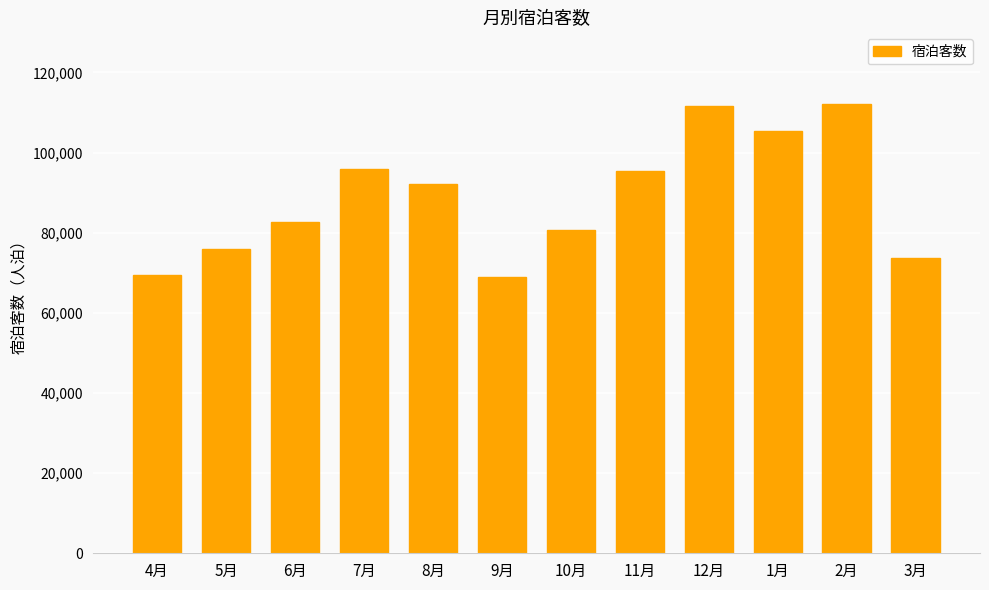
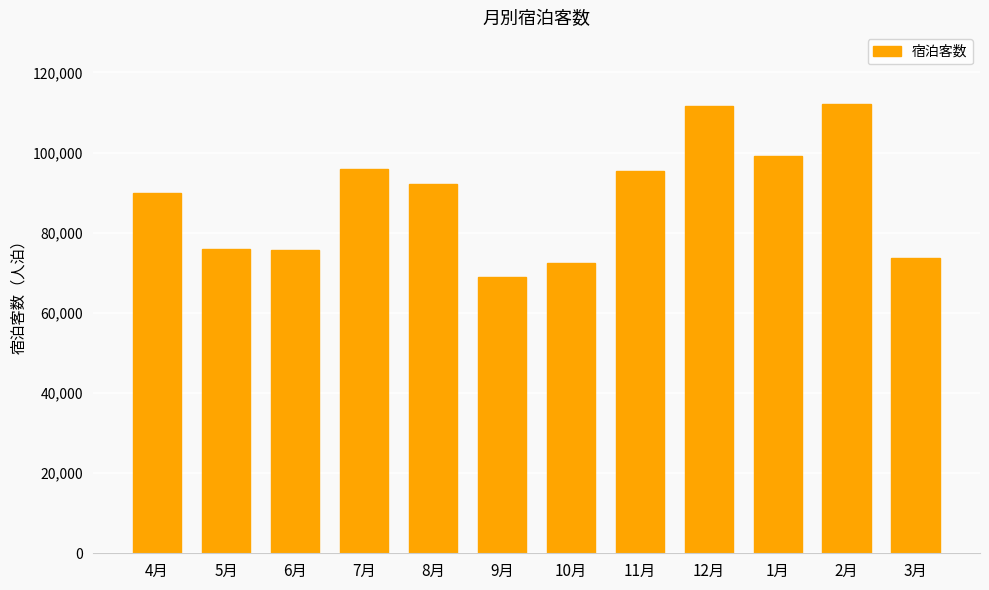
4月: 69,000 -> 90,000
6月: 83,000 -> 76,000
10月: 81,000 -> 72,000
1月: 105,000 -> 99,000
